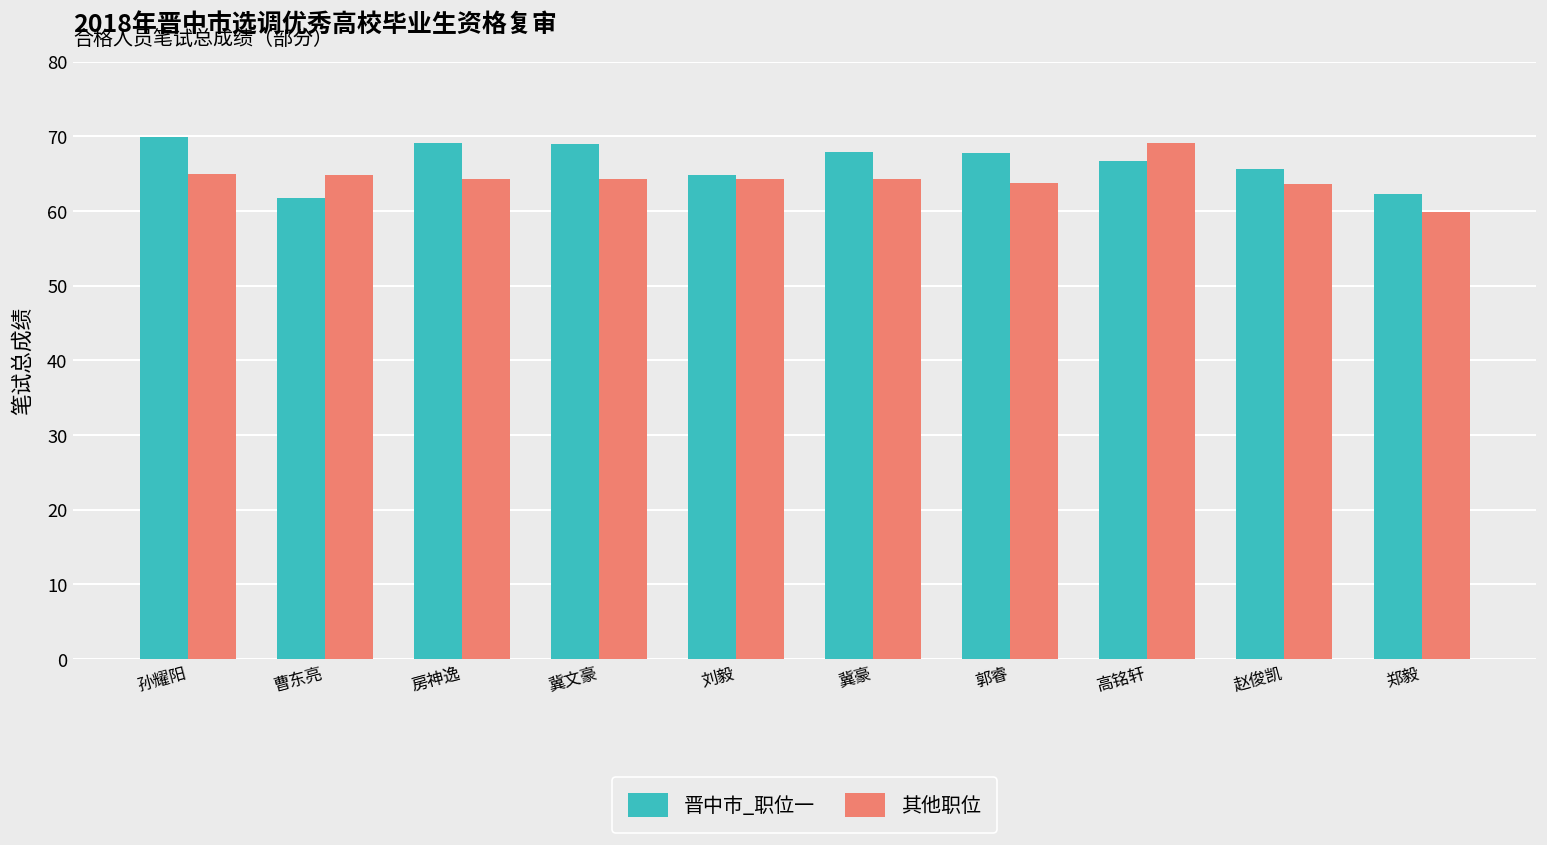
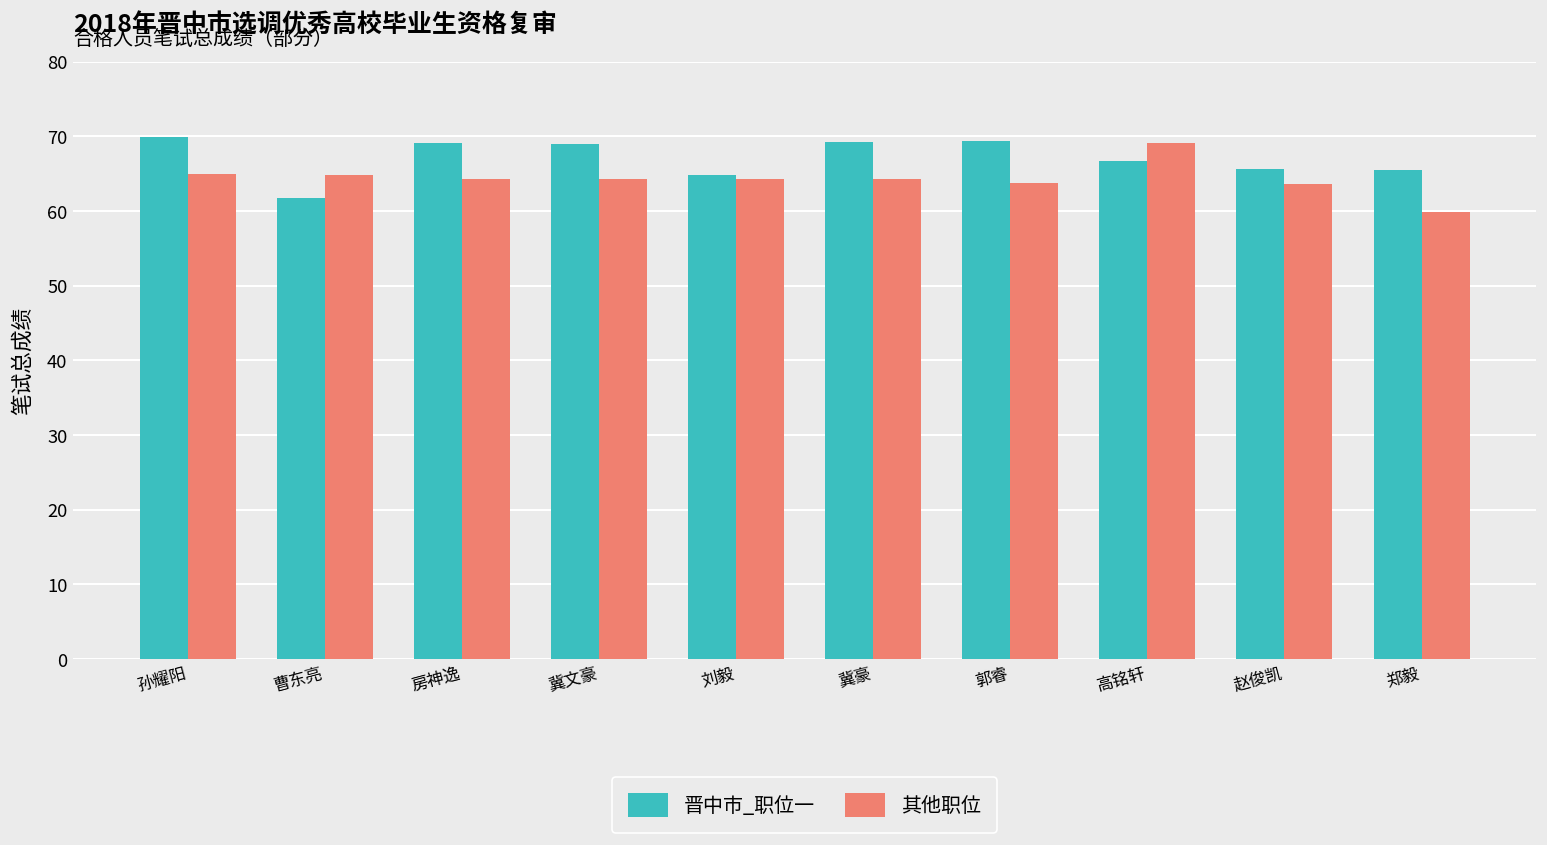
晋中市_职位一, 冀豪: 68 -> 69
晋中市_职位一, 郭睿: 68 -> 69
晋中市_职位一, 郑毅: 62 -> 65
